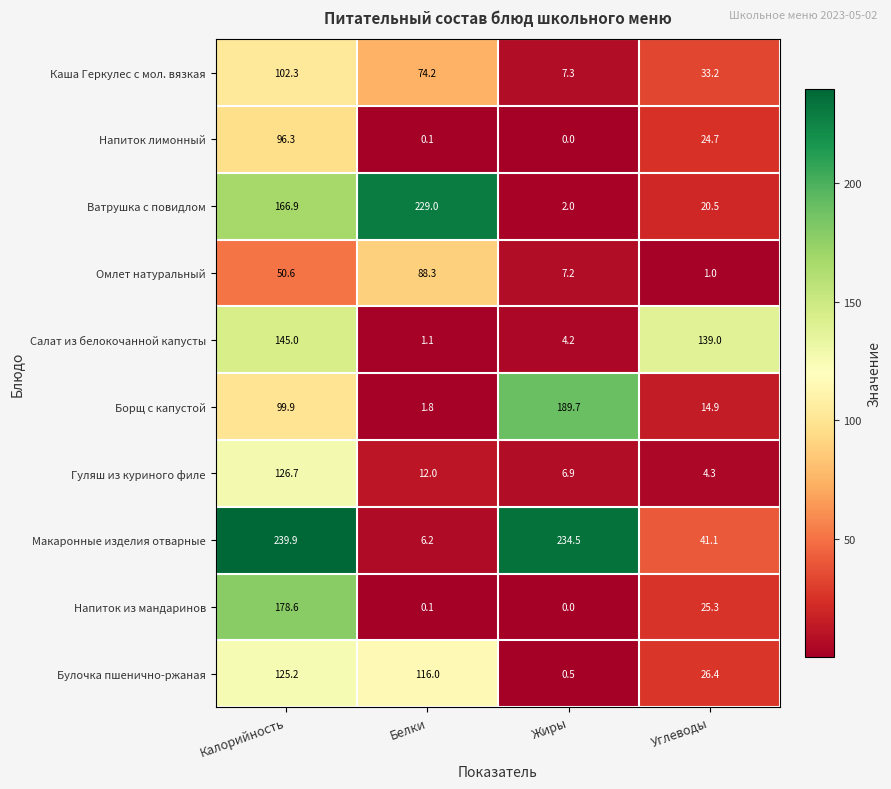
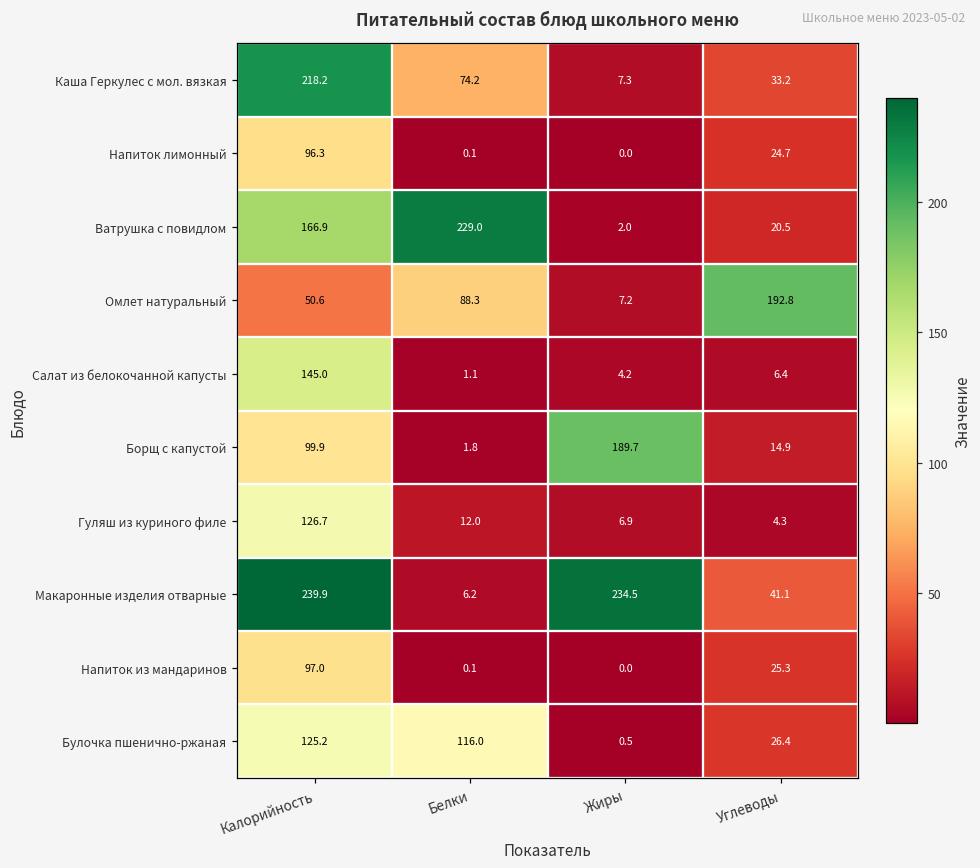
Каша Геркулес с мол. вязкая, Калорийность: 102.3 -> 218.2
Омлет натуральный, Углеводы: 1.0 -> 192.8
Салат из белокочанной капусты, Углеводы: 139.0 -> 6.4
Напиток из мандаринов, Калорийность: 178.6 -> 97.0
